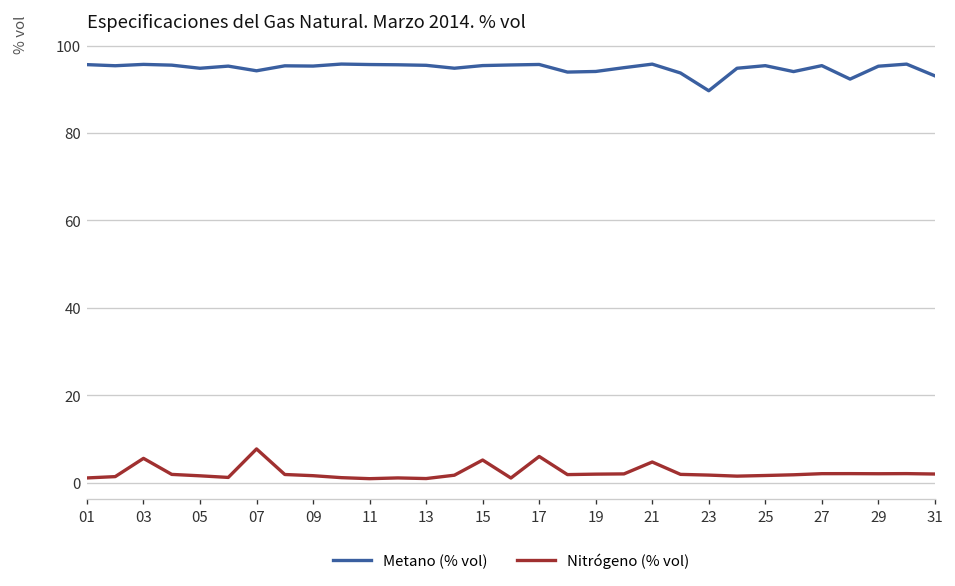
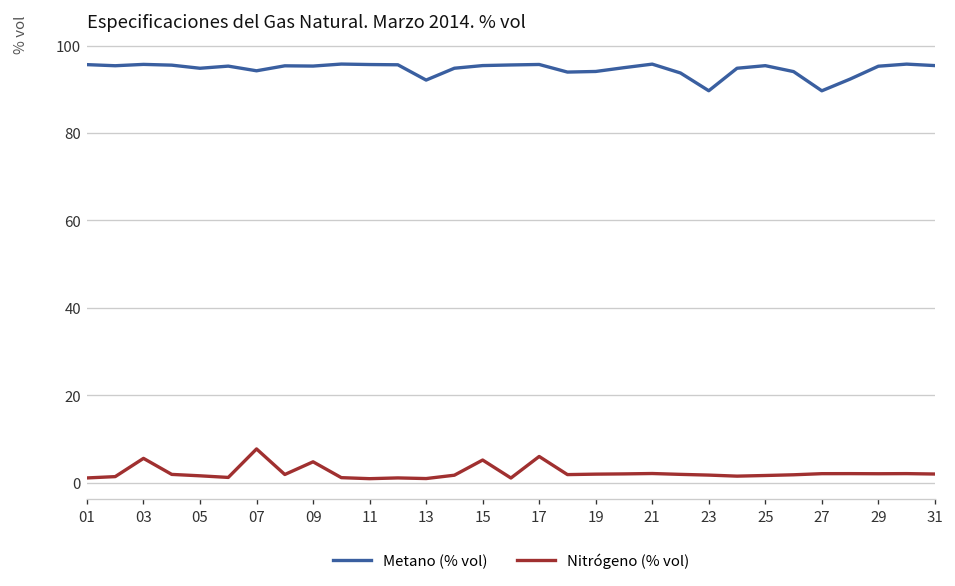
Nitrógeno (% vol), 09: 2 -> 5
Metano (% vol), 13: 95 -> 92
Nitrógeno (% vol), 21: 5 -> 2
Metano (% vol), 27: 95 -> 90
Metano (% vol), 31: 93 -> 95
